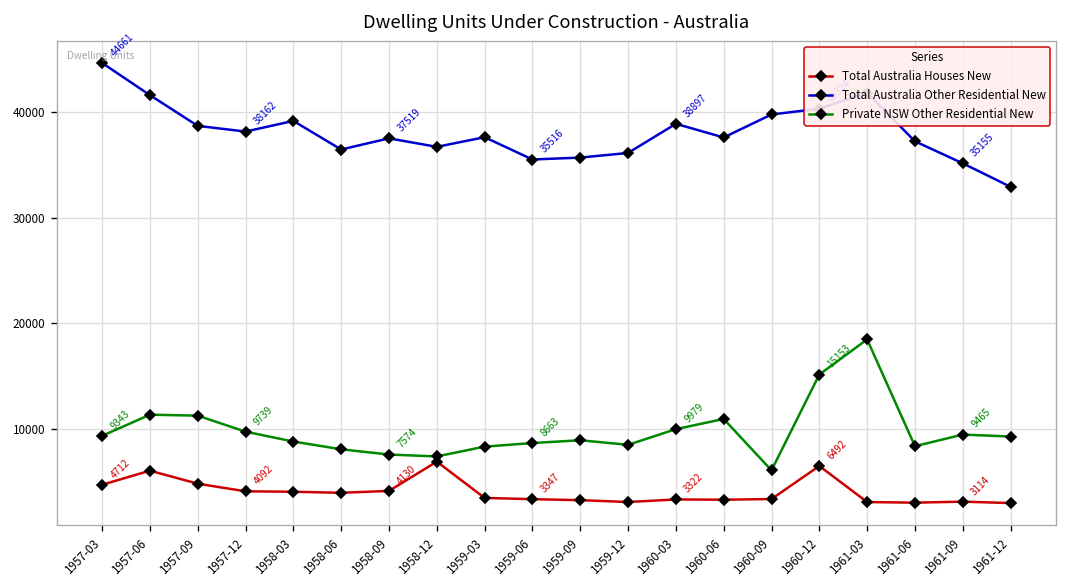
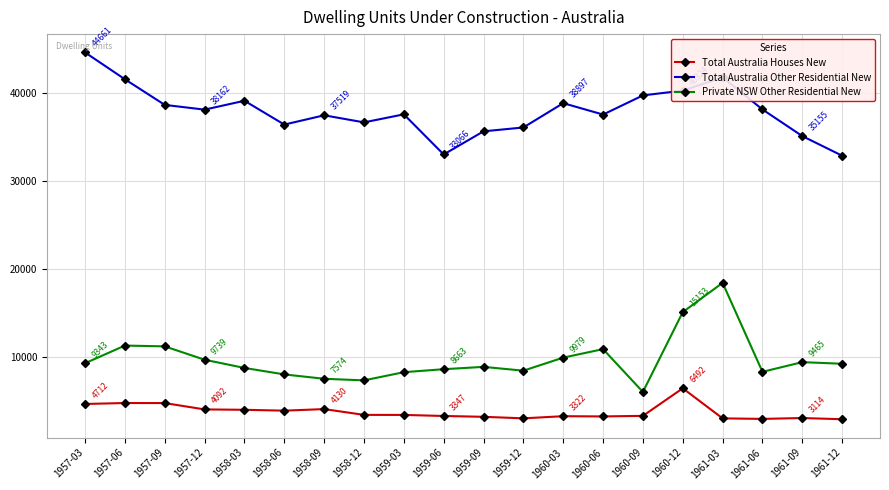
Total Australia Houses New, 1957-06: 6000 -> 5000
Total Australia Houses New, 1958-12: 7000 -> 3000
Total Australia Other Residential New, 1959-06: 35516 -> 33066
Total Australia Other Residential New, 1961-06: 37000 -> 38000
